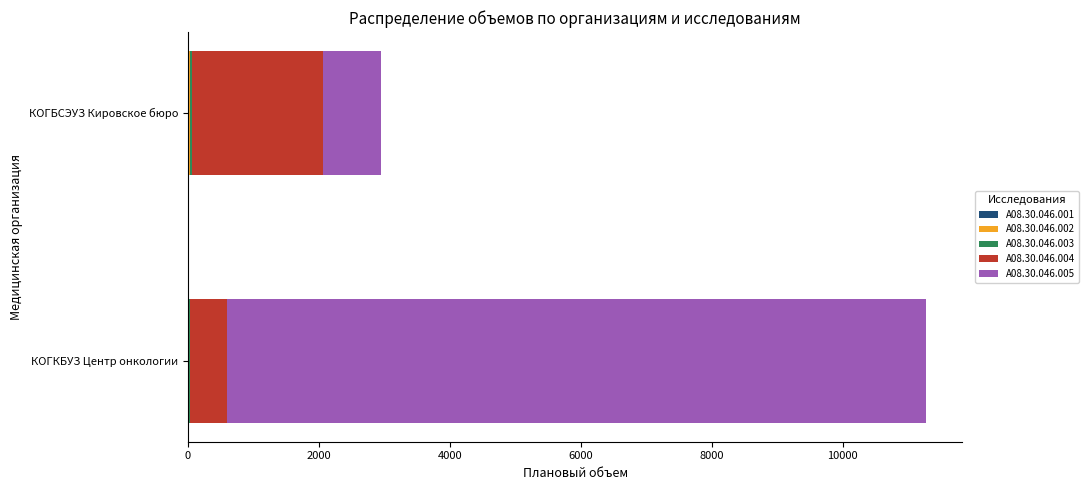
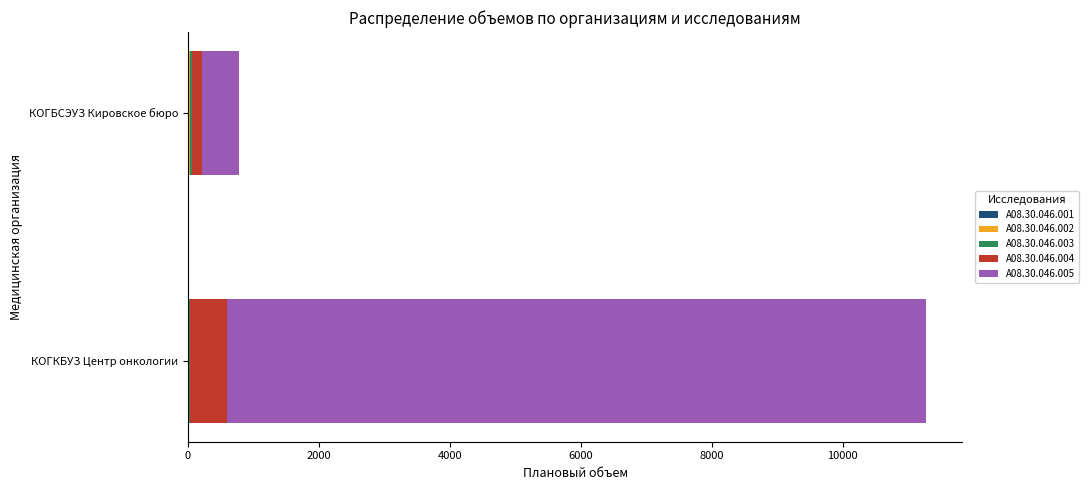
A08.30.046.004, КОГБСЭУЗ Кировское бюро: 2000 -> 200
A08.30.046.005, КОГБСЭУЗ Кировское бюро: 900 -> 600
